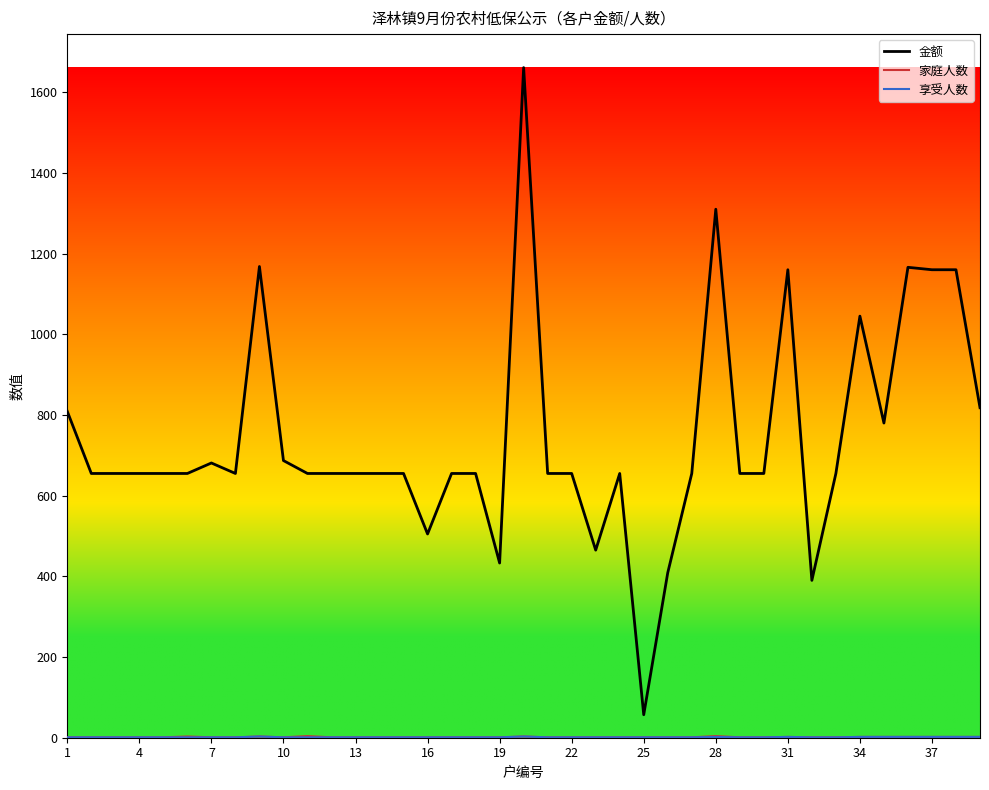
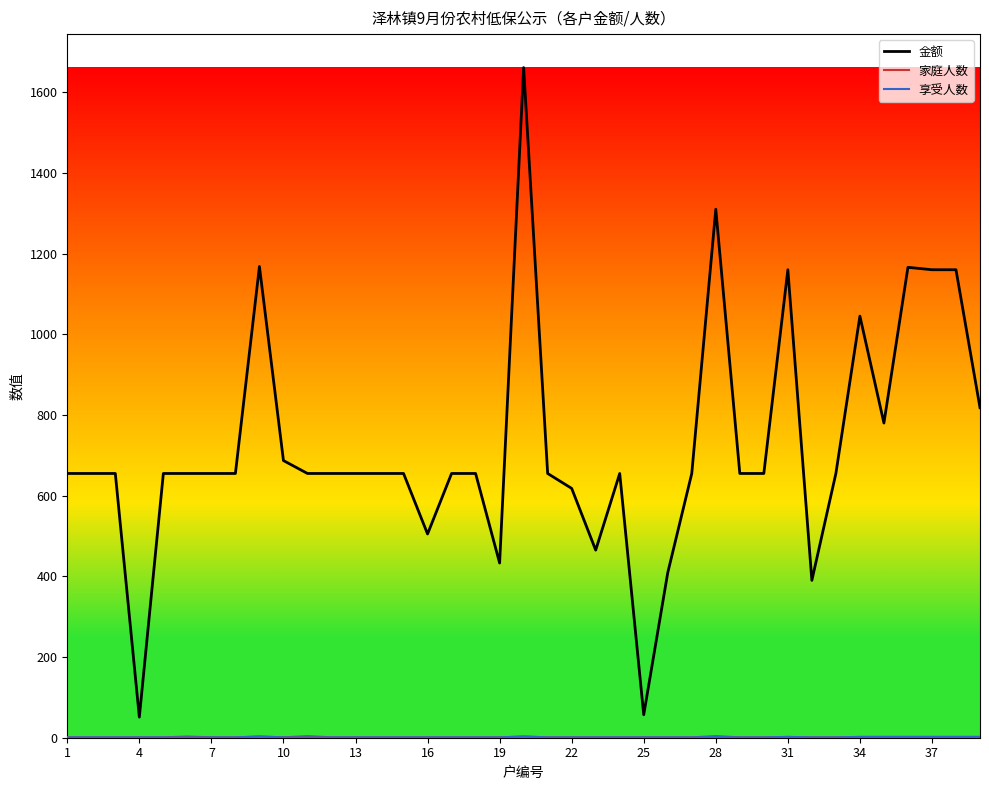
金额, 1: 810 -> 660
金额, 4: 660 -> 50
金额, 7: 680 -> 660
金额, 22: 660 -> 620
